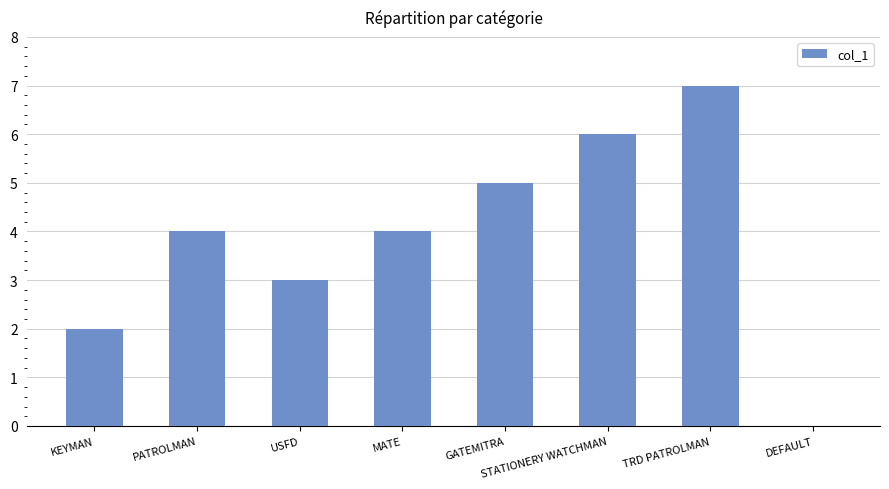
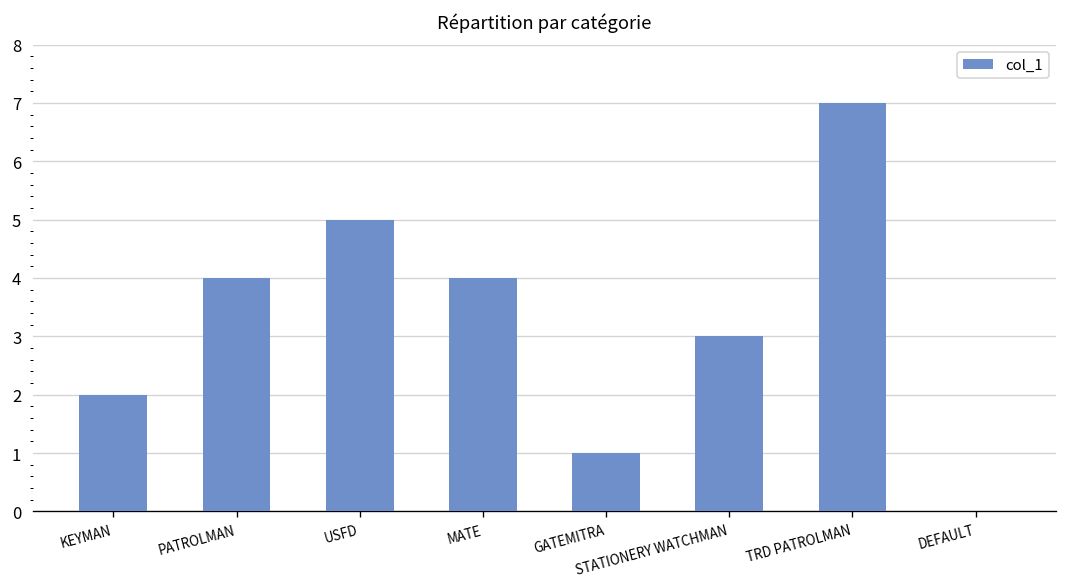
USFD: 3 -> 5
GATEMITRA: 5 -> 1
STATIONERY WATCHMAN: 6 -> 3
